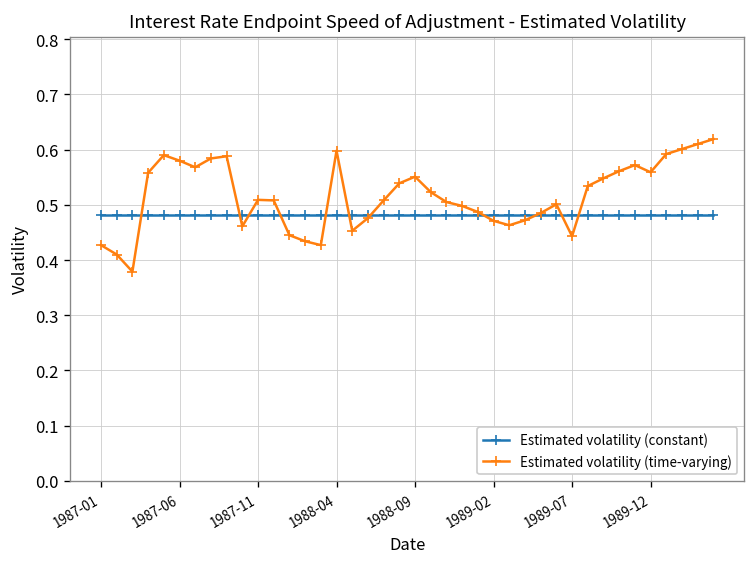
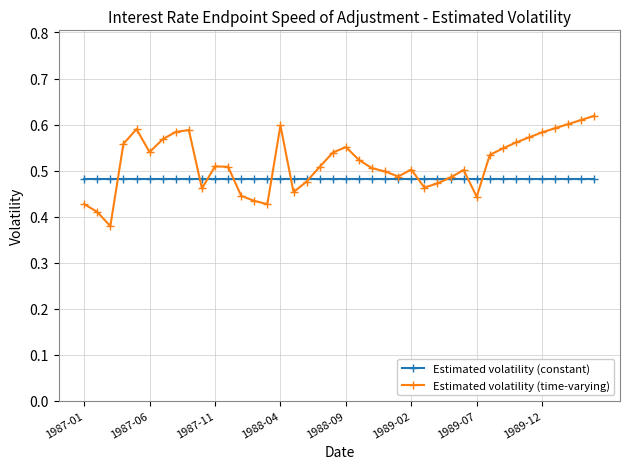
Estimated volatility (time-varying), 1987-06: 0.58 -> 0.54
Estimated volatility (time-varying), 1989-02: 0.47 -> 0.50
Estimated volatility (time-varying), 1989-12: 0.56 -> 0.58
